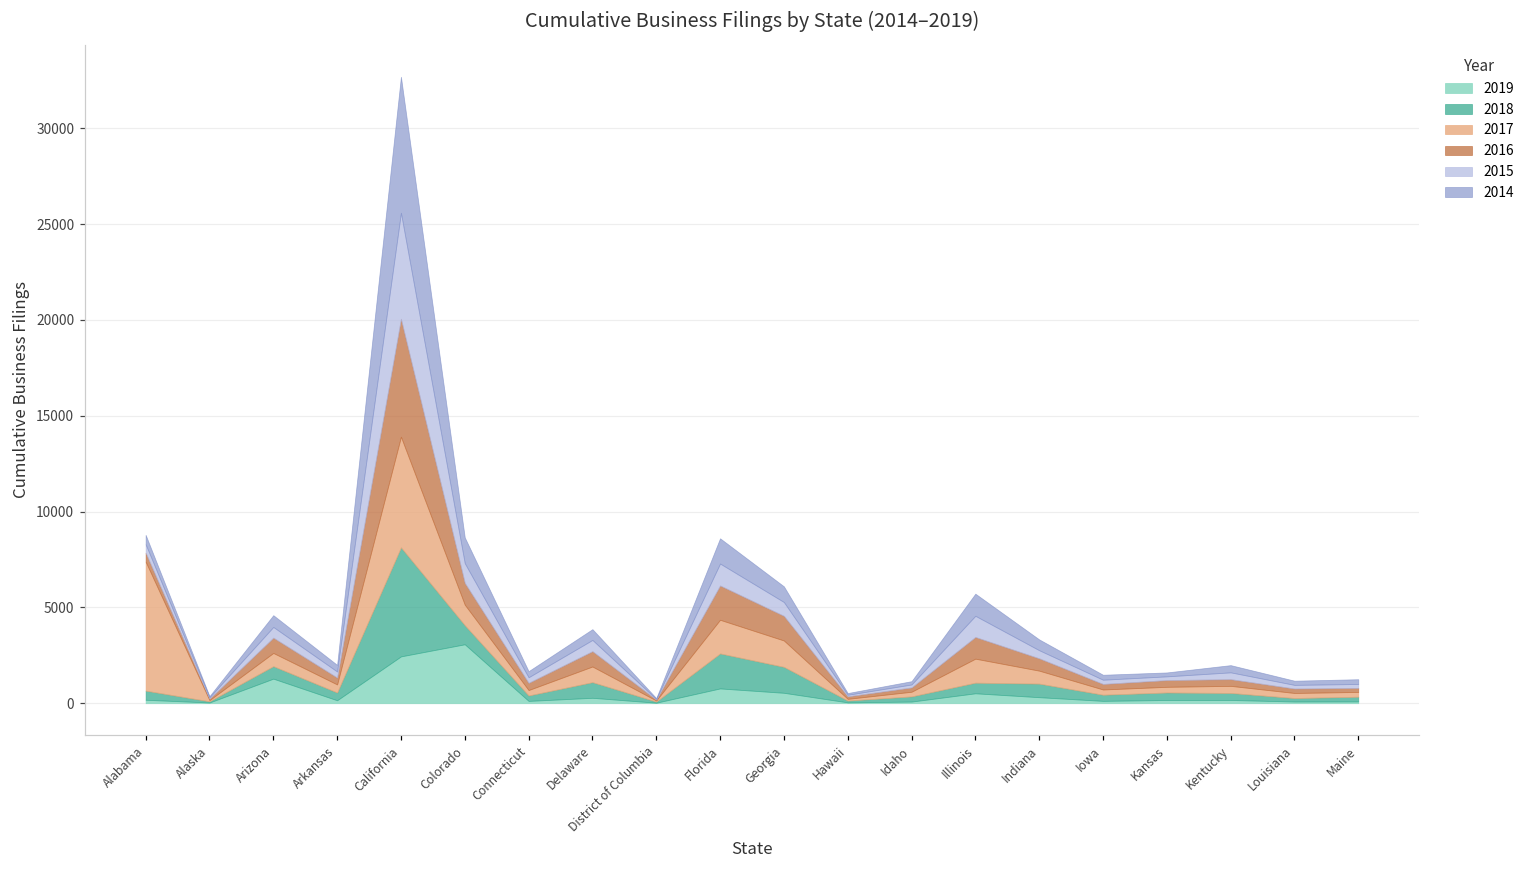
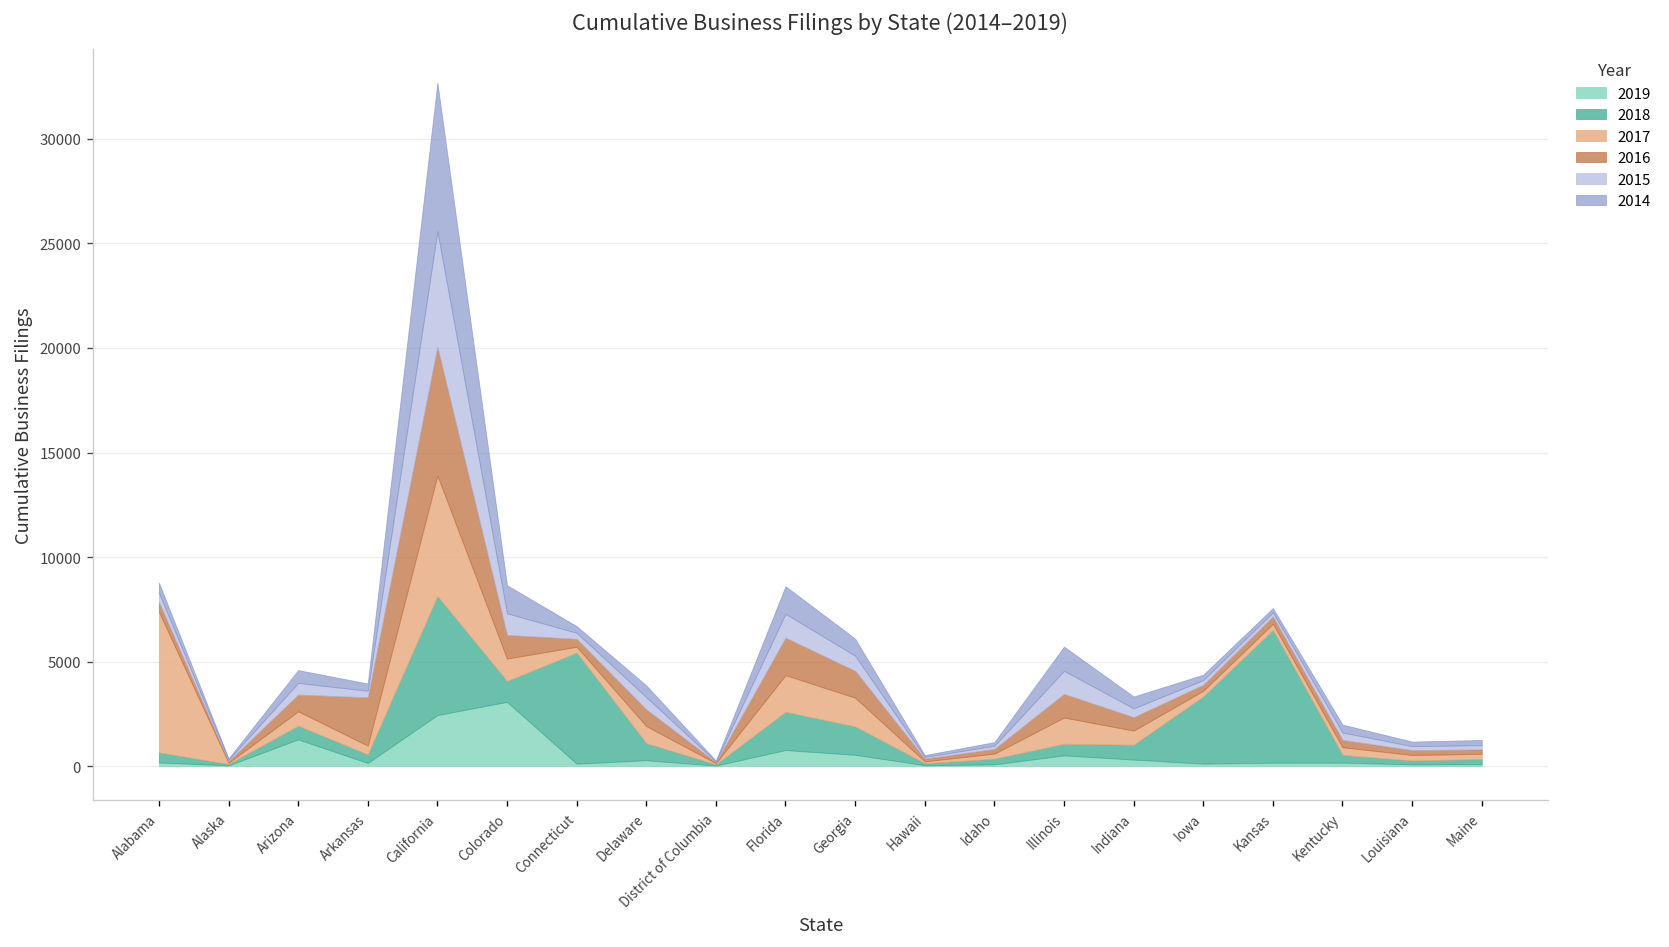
2016, Arkansas: 400 -> 2300
2018, Connecticut: 300 -> 5300
2018, Iowa: 300 -> 3200
2018, Kansas: 400 -> 6300
